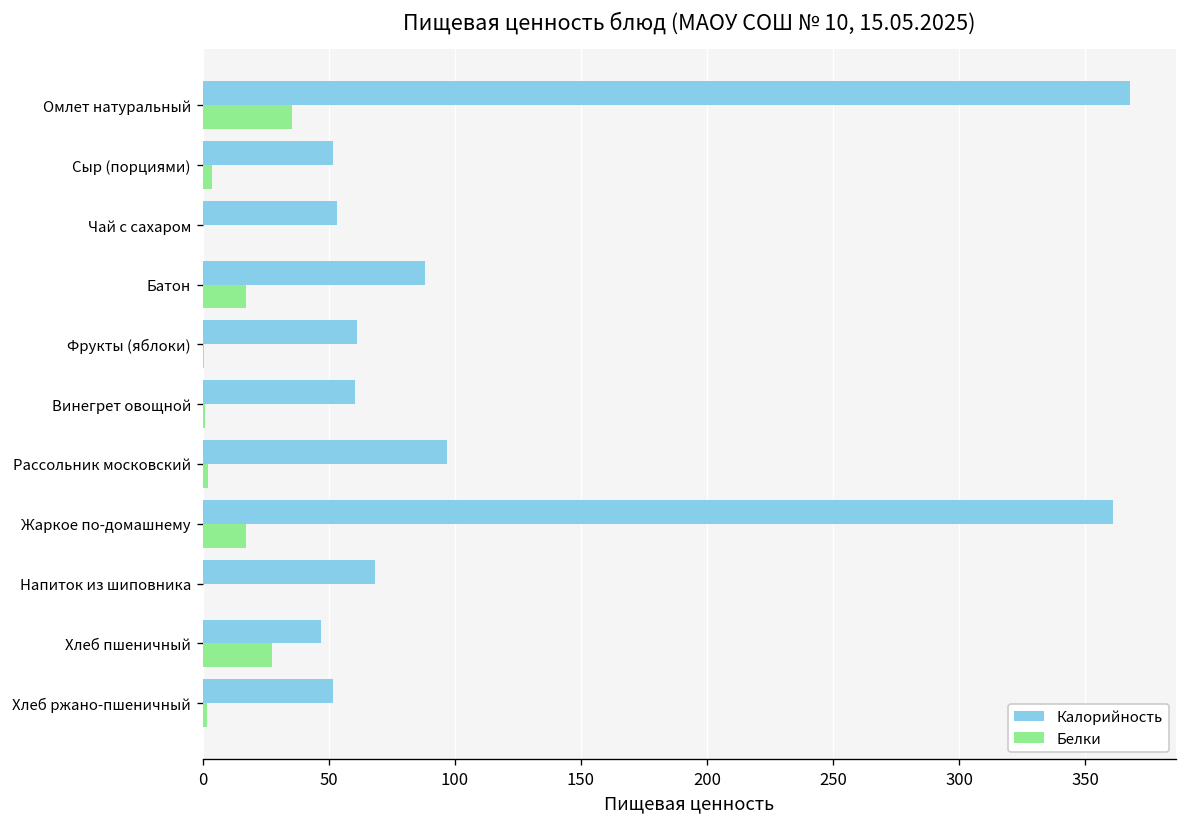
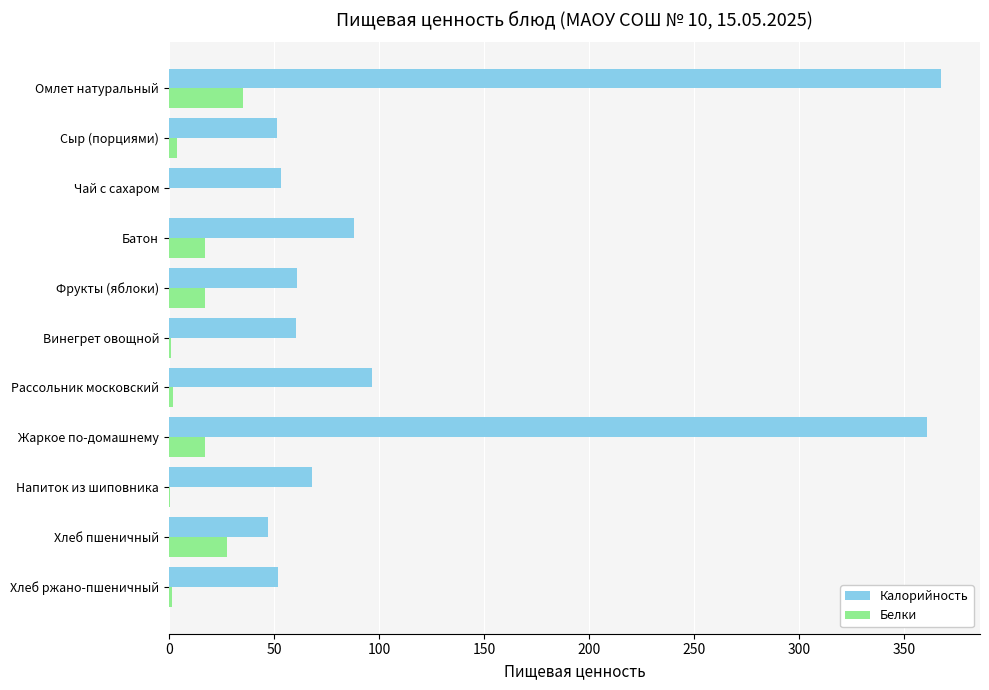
Белки, Фрукты (яблоки): 1 -> 17
